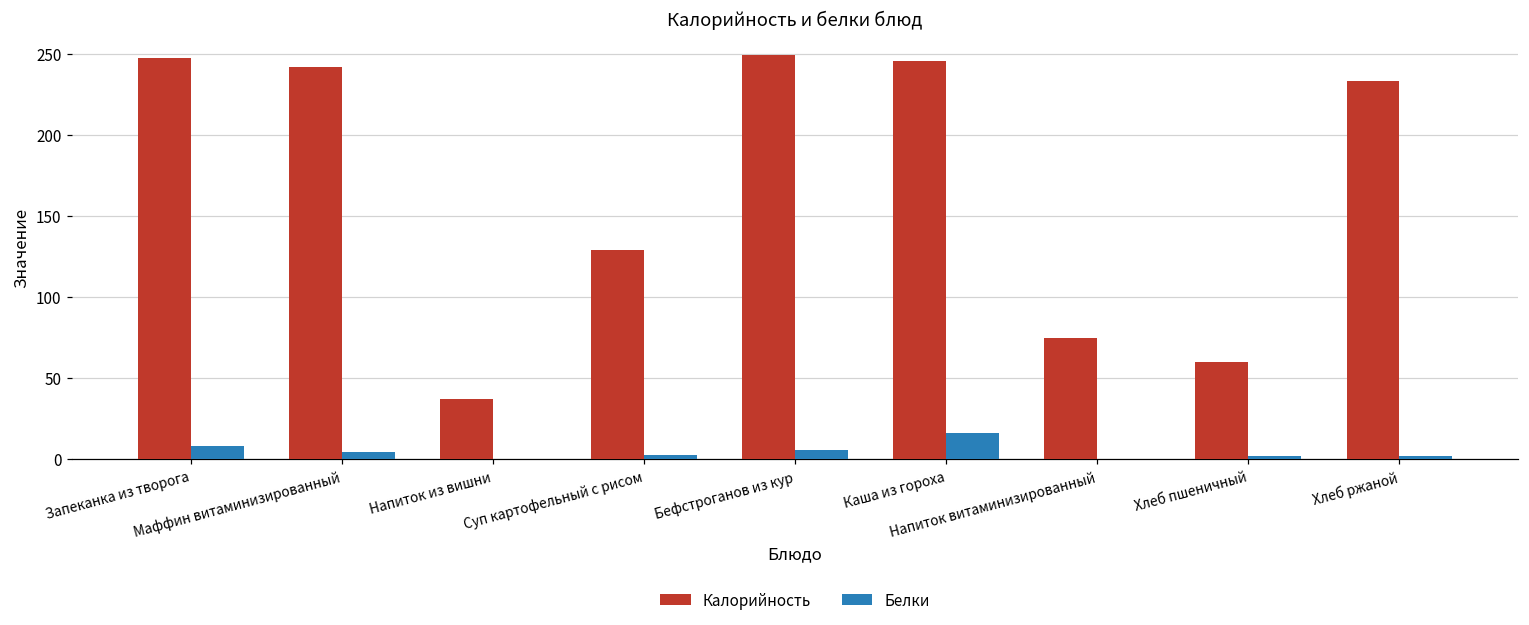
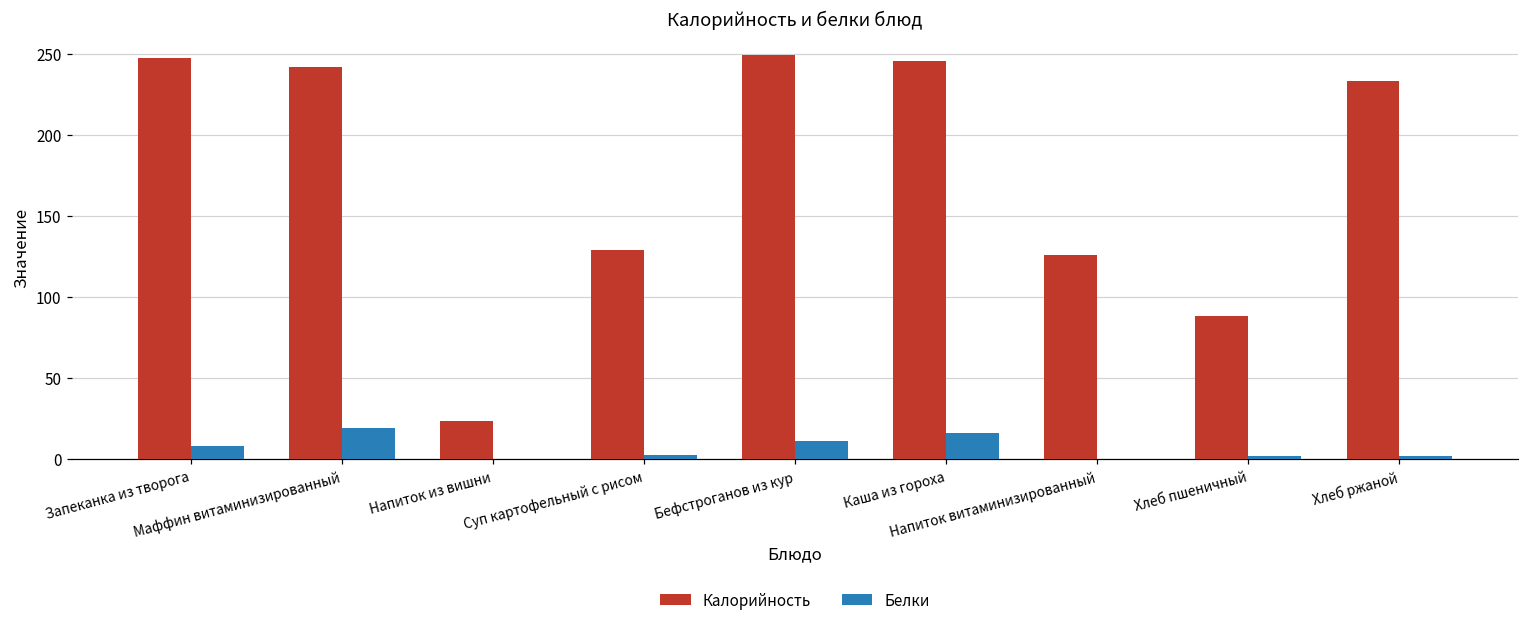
Белки, Маффин витаминизированный: 4 -> 19
Калорийность, Напиток из вишни: 37 -> 23
Белки, Бефстроганов из кур: 6 -> 12
Калорийность, Напиток витаминизированный: 75 -> 126
Калорийность, Хлеб пшеничный: 60 -> 88
